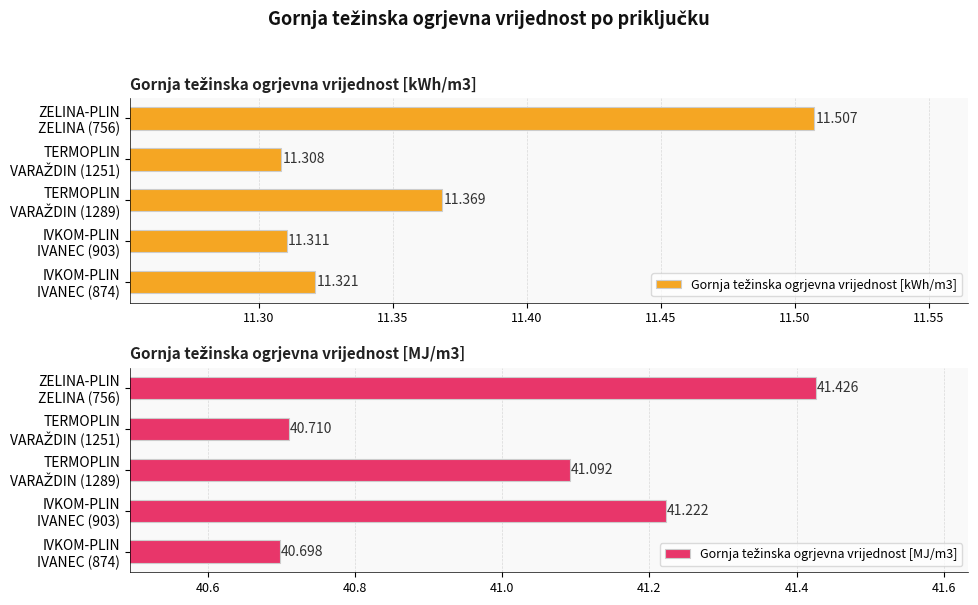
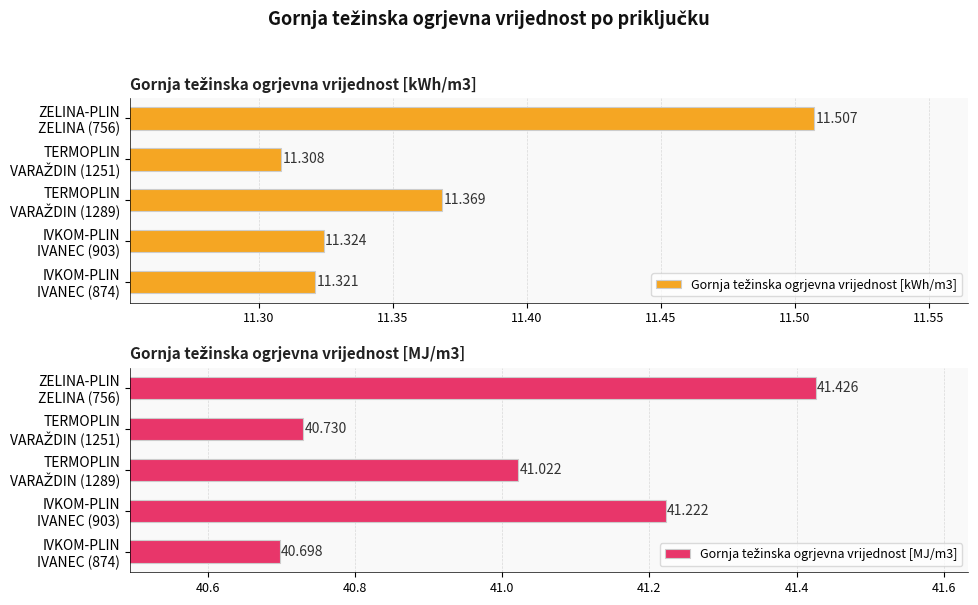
Gornja težinska ogrjevna vrijednost [kWh/m3], IVKOM-PLIN IVANEC (903): 11.311 -> 11.324
Gornja težinska ogrjevna vrijednost [MJ/m3], TERMOPLIN VARAŽDIN (1251): 40.710 -> 40.730
Gornja težinska ogrjevna vrijednost [MJ/m3], TERMOPLIN VARAŽDIN (1289): 41.092 -> 41.022
